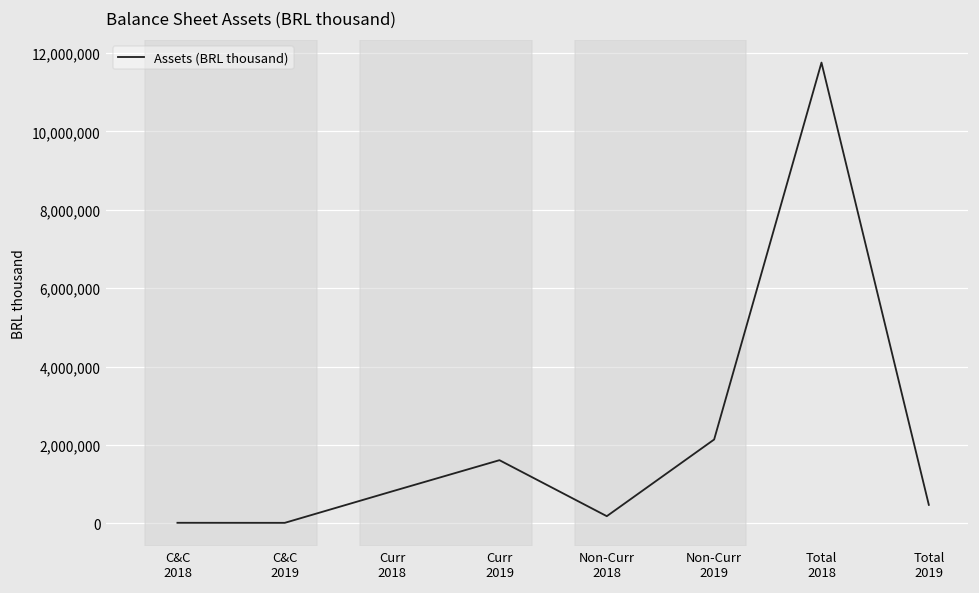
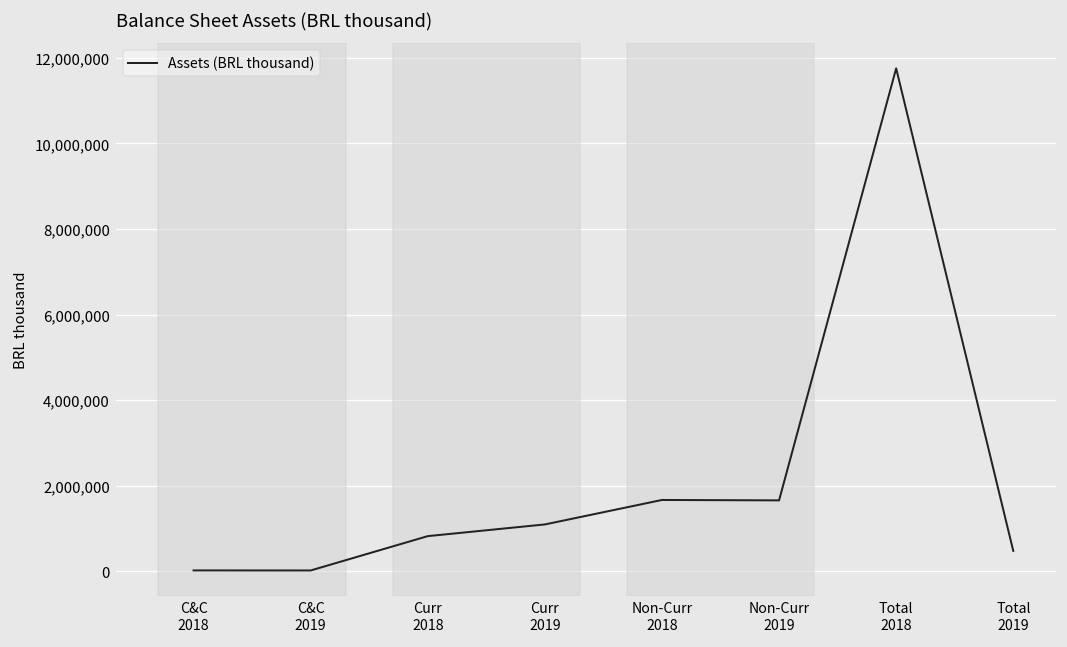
Curr 2019: 1,600,000 -> 1,100,000
Non-Curr 2018: 200,000 -> 1,700,000
Non-Curr 2019: 2,100,000 -> 1,700,000
